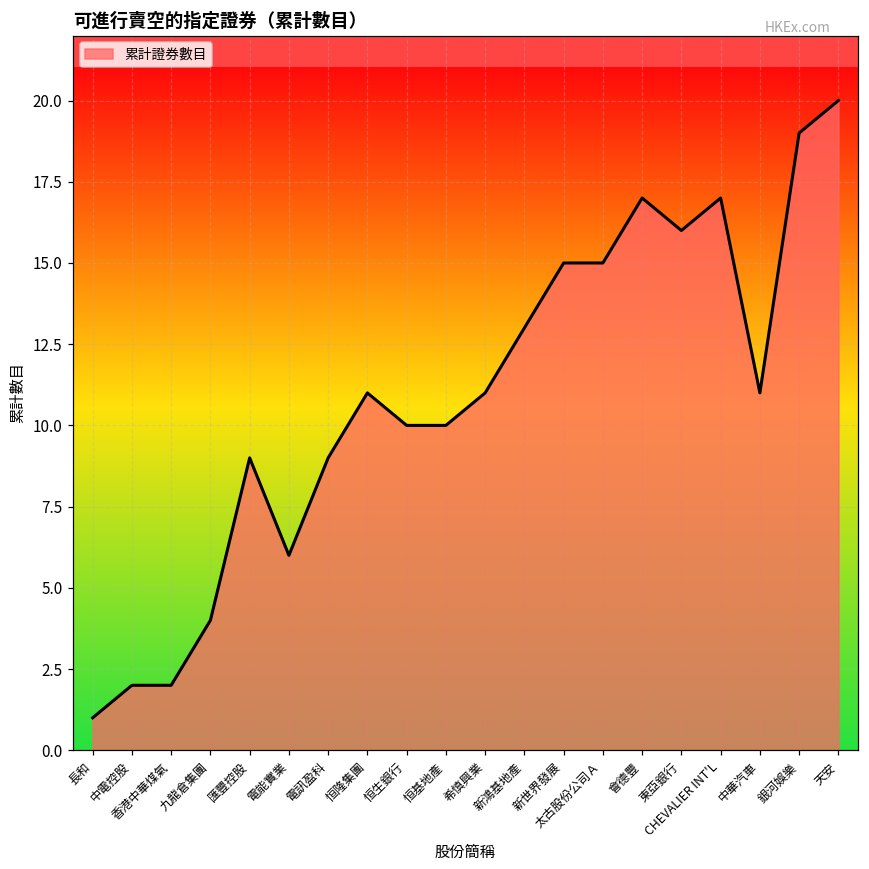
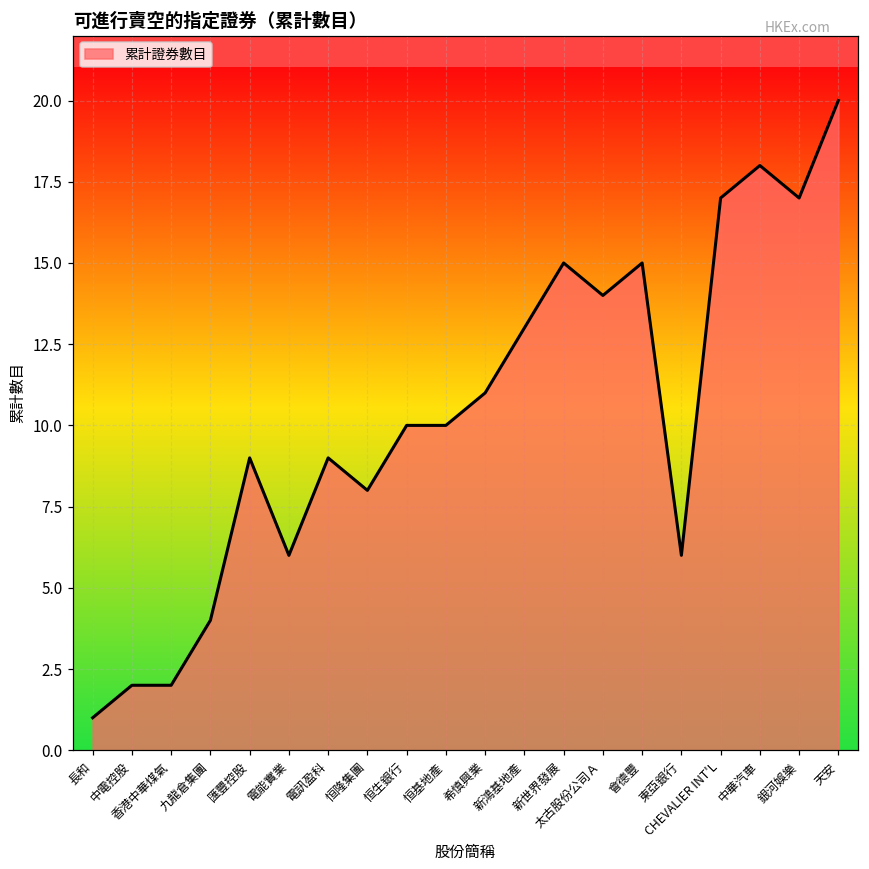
恒隆集團: 11 -> 8
太古股份公司Ａ: 15 -> 14
會德豐: 17 -> 15
東亞銀行: 16 -> 6
中華汽車: 11 -> 18
銀河娛樂: 19 -> 17
